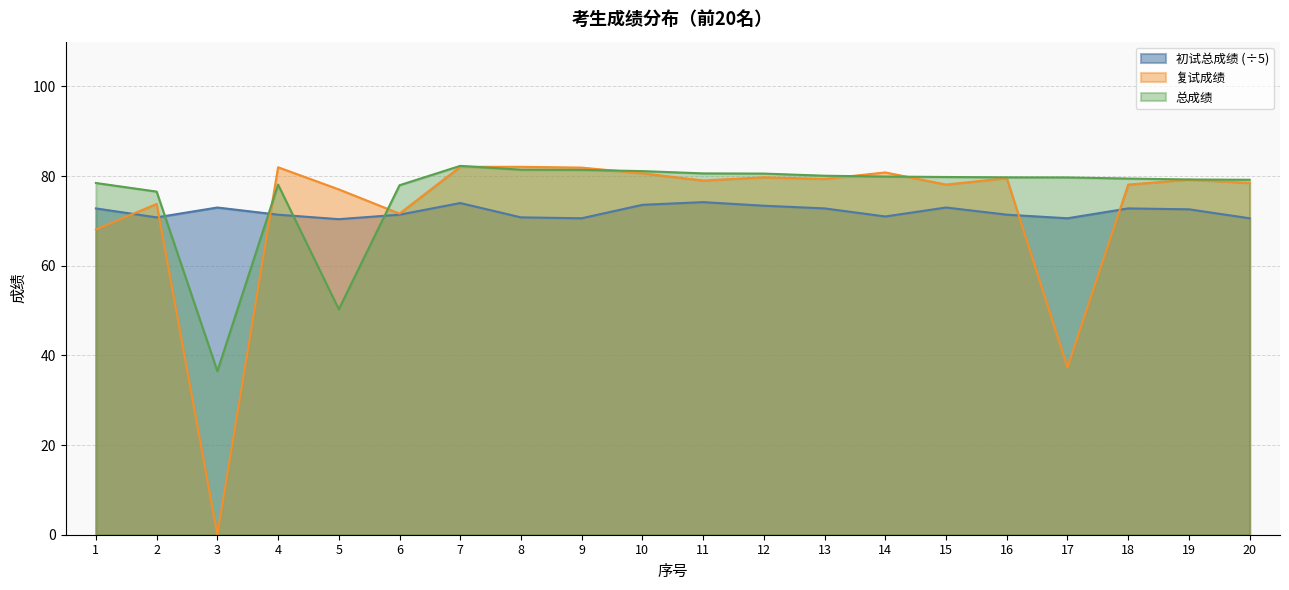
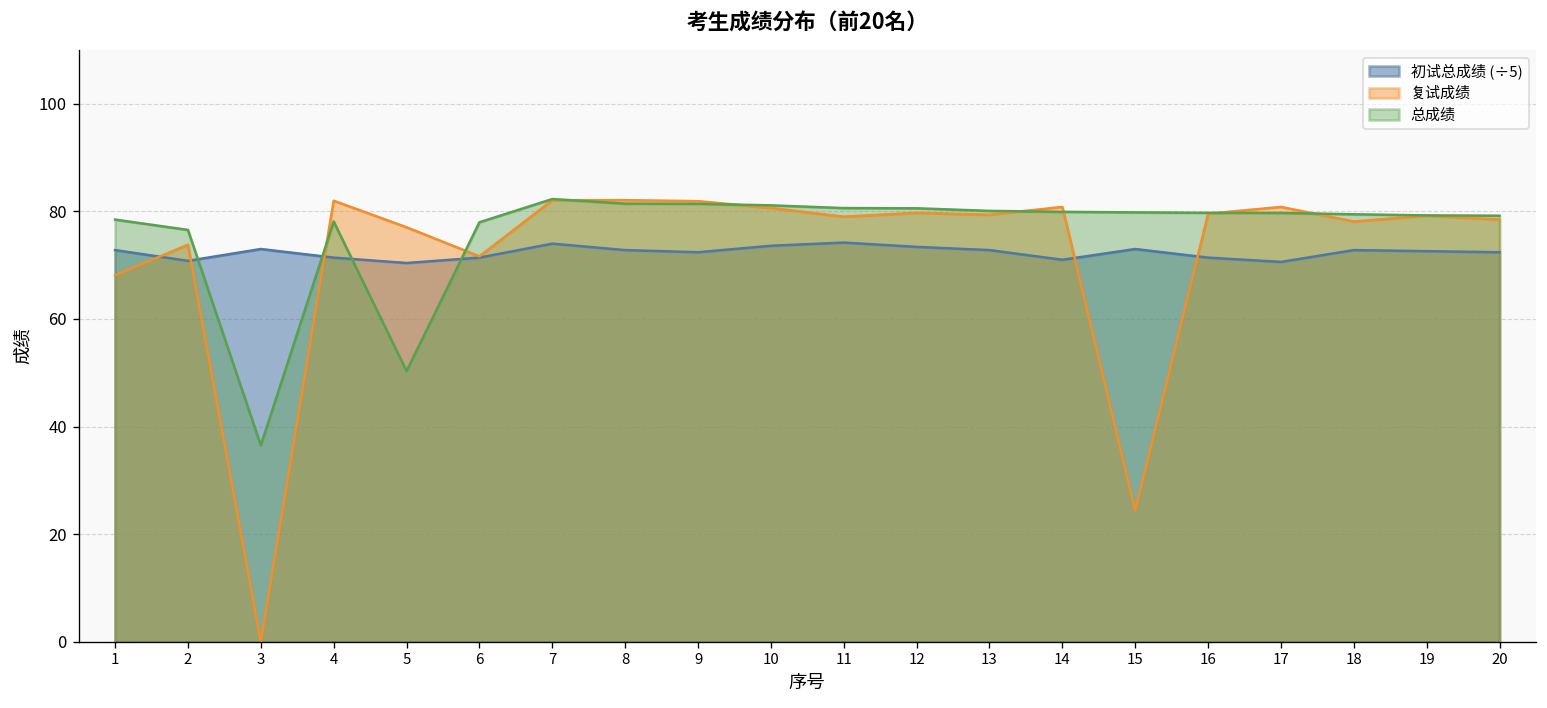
初试总成绩 (÷5), 8: 71 -> 73
初试总成绩 (÷5), 9: 71 -> 72
复试成绩, 15: 78 -> 24
复试成绩, 17: 37 -> 81
初试总成绩 (÷5), 20: 71 -> 72
